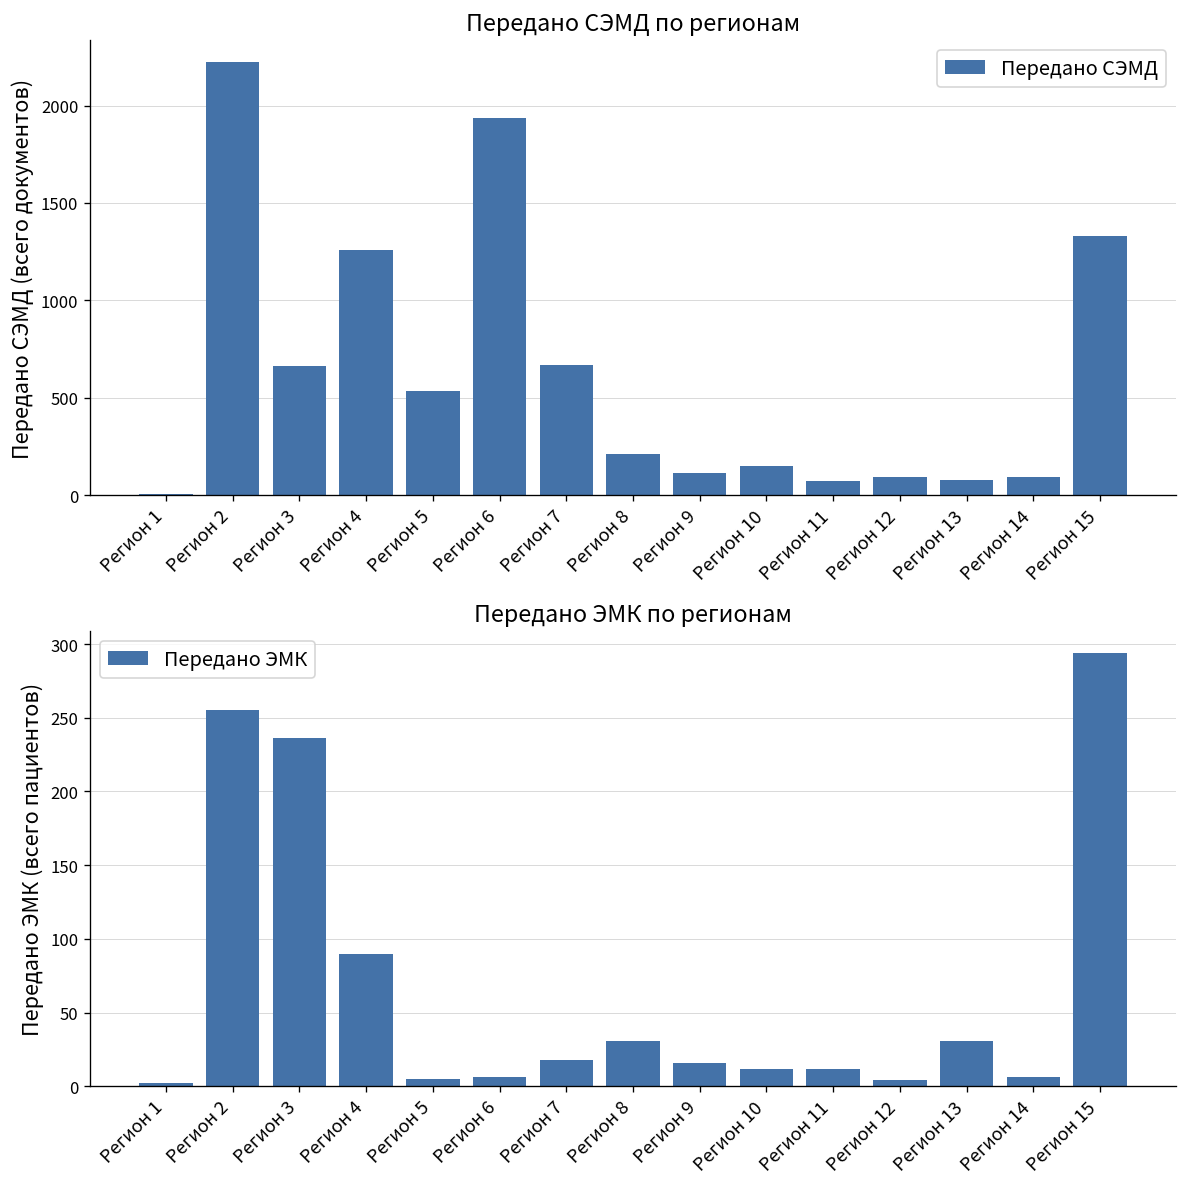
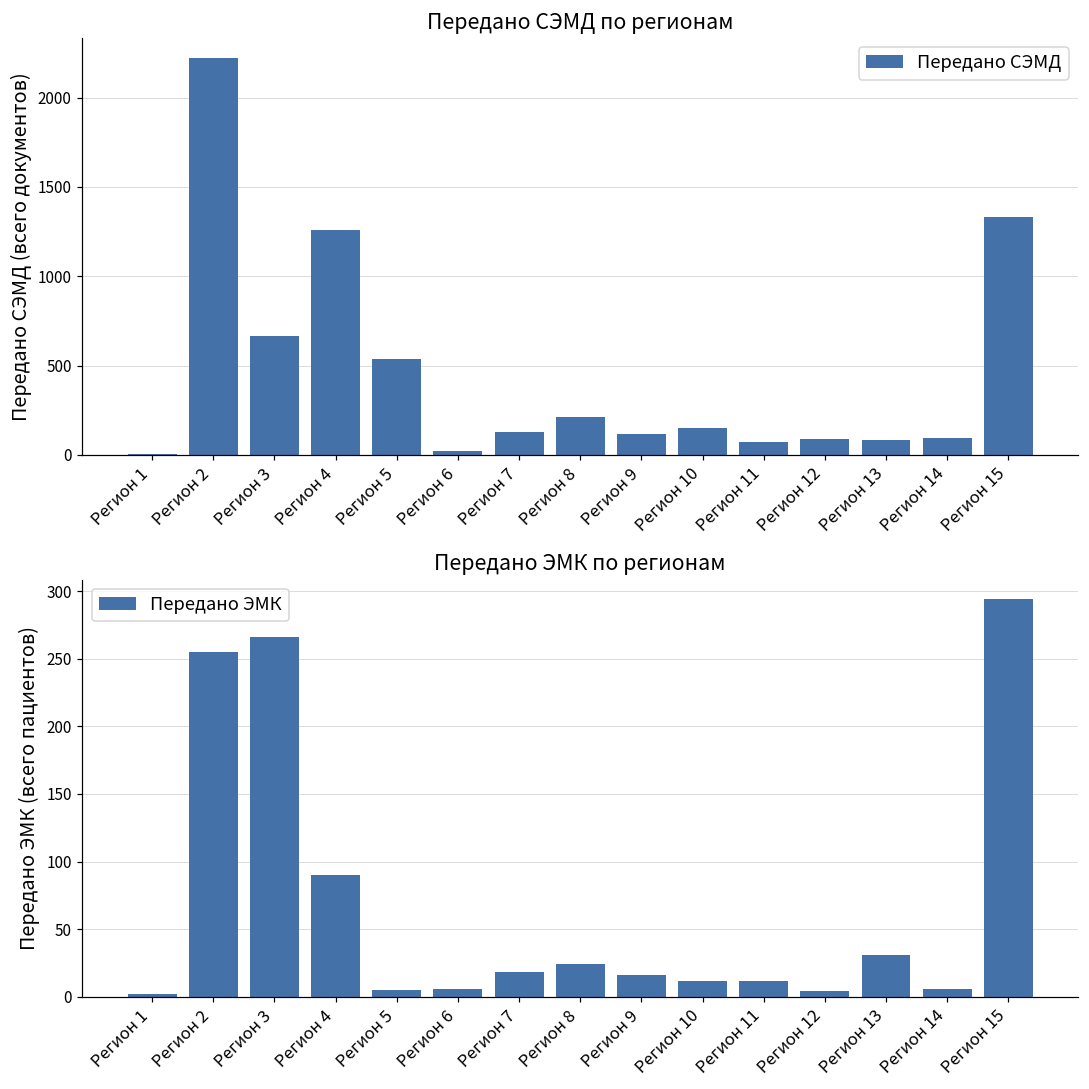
Передано СЭМД по регионам, Регион 6: 1930 -> 20
Передано СЭМД по регионам, Регион 7: 670 -> 130
Передано ЭМК по регионам, Регион 3: 236 -> 266
Передано ЭМК по регионам, Регион 8: 31 -> 24
